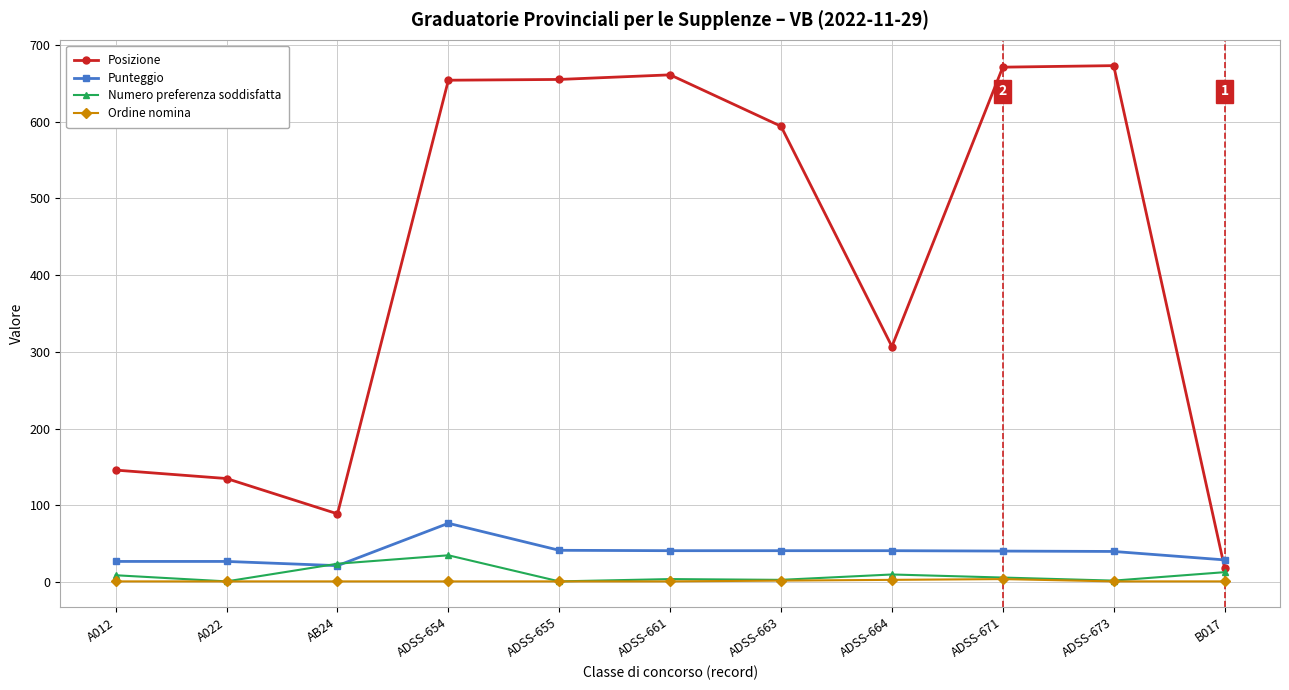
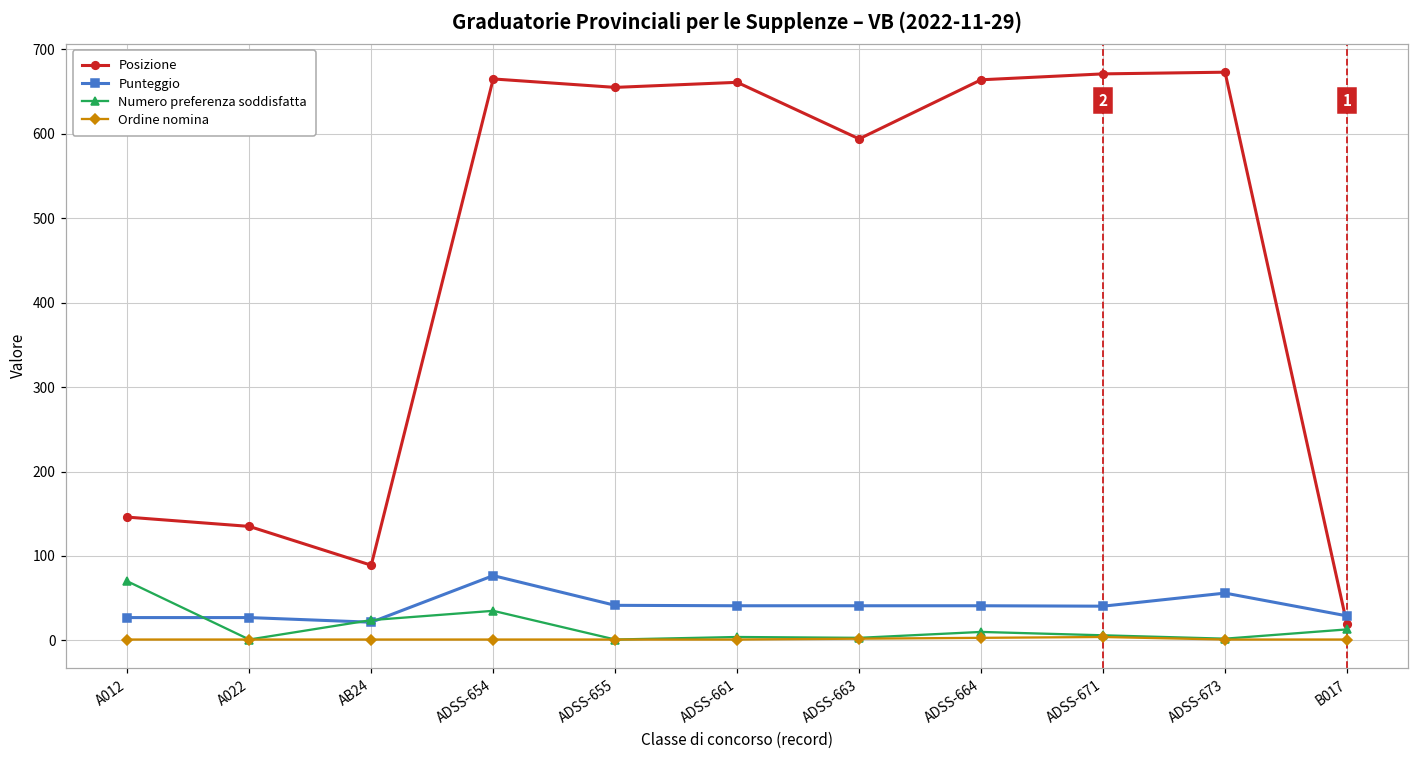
Numero preferenza soddisfatta, A012: 10 -> 70
Posizione, ADSS-654: 650 -> 670
Posizione, ADSS-664: 310 -> 660
Punteggio, ADSS-673: 40 -> 60
